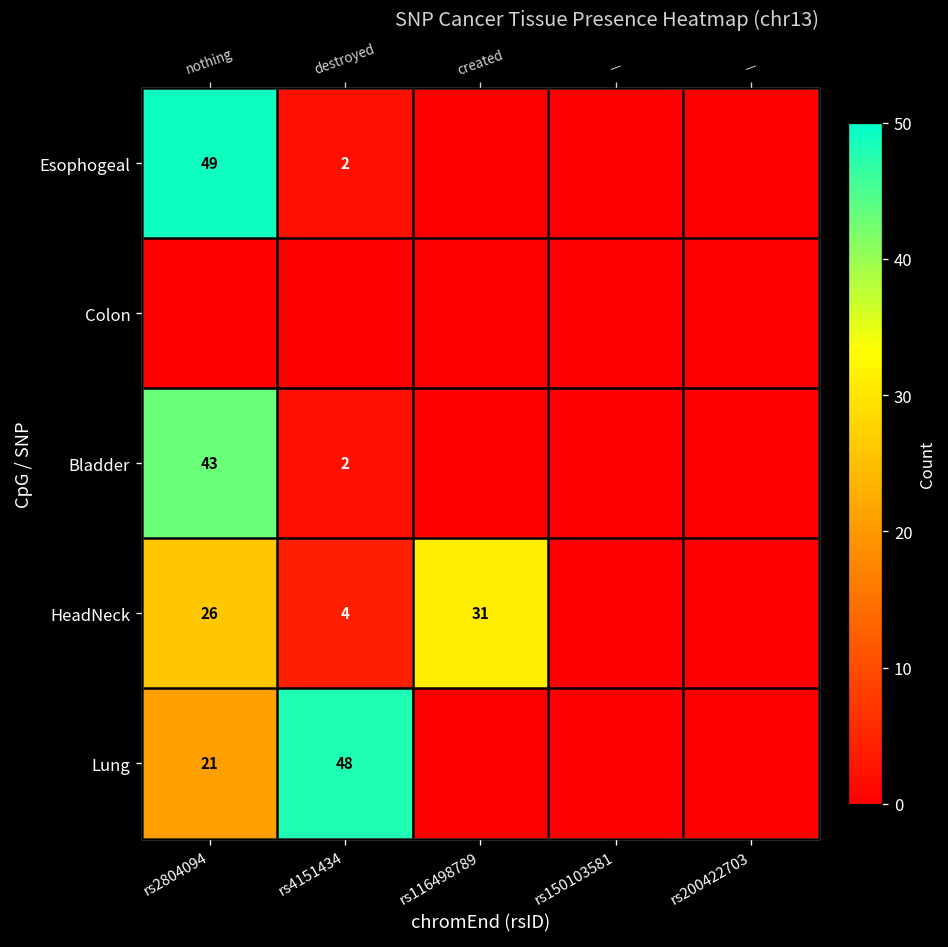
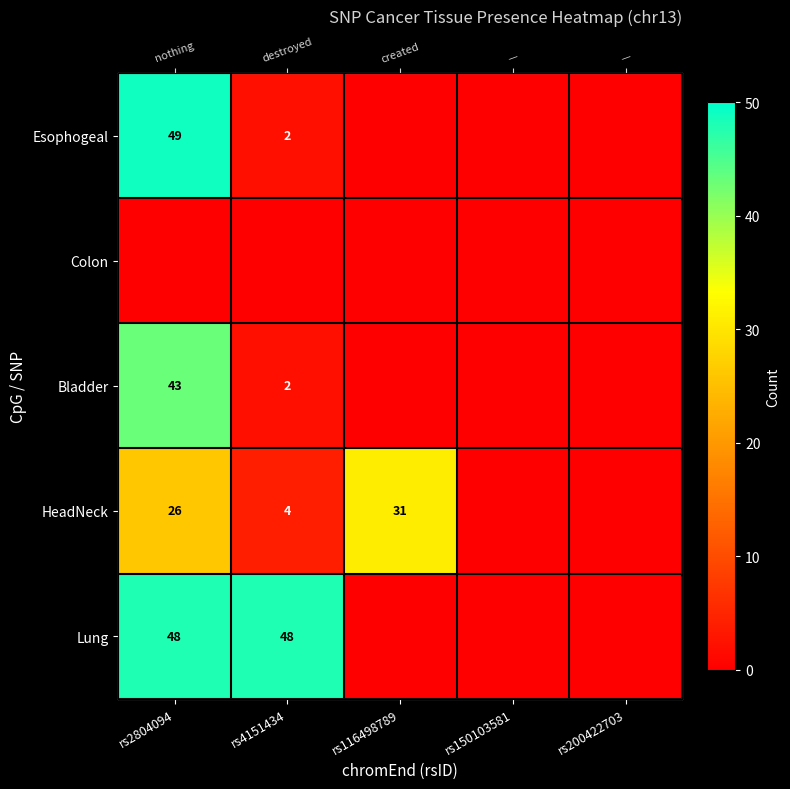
Lung, rs2804094: 21 -> 48
